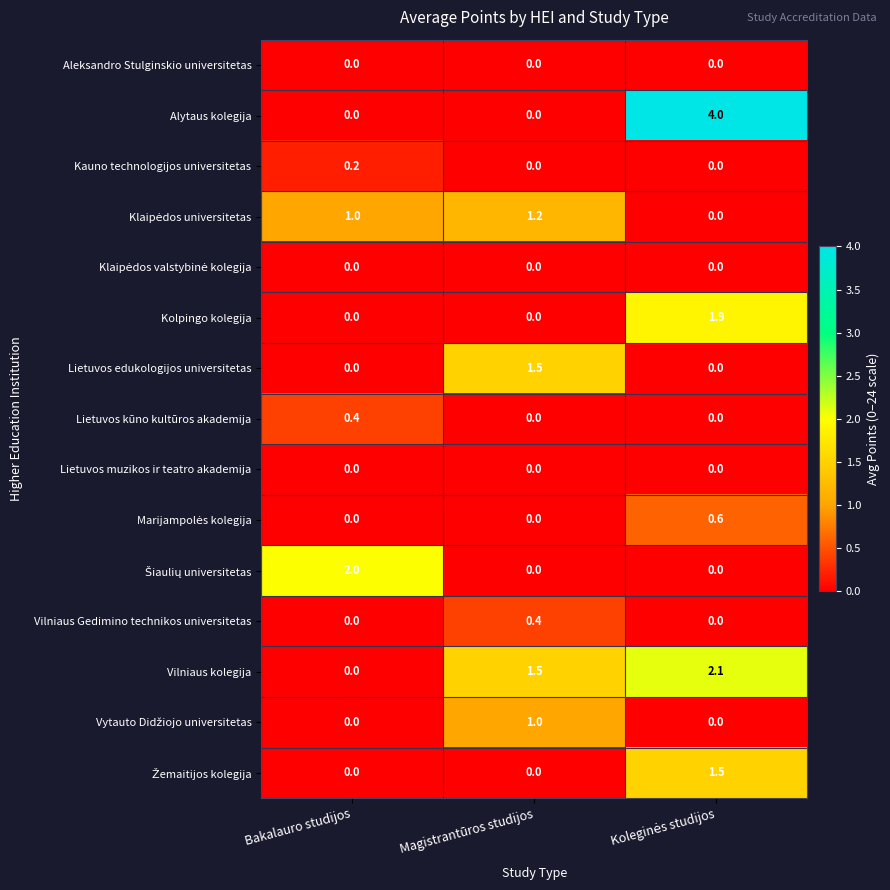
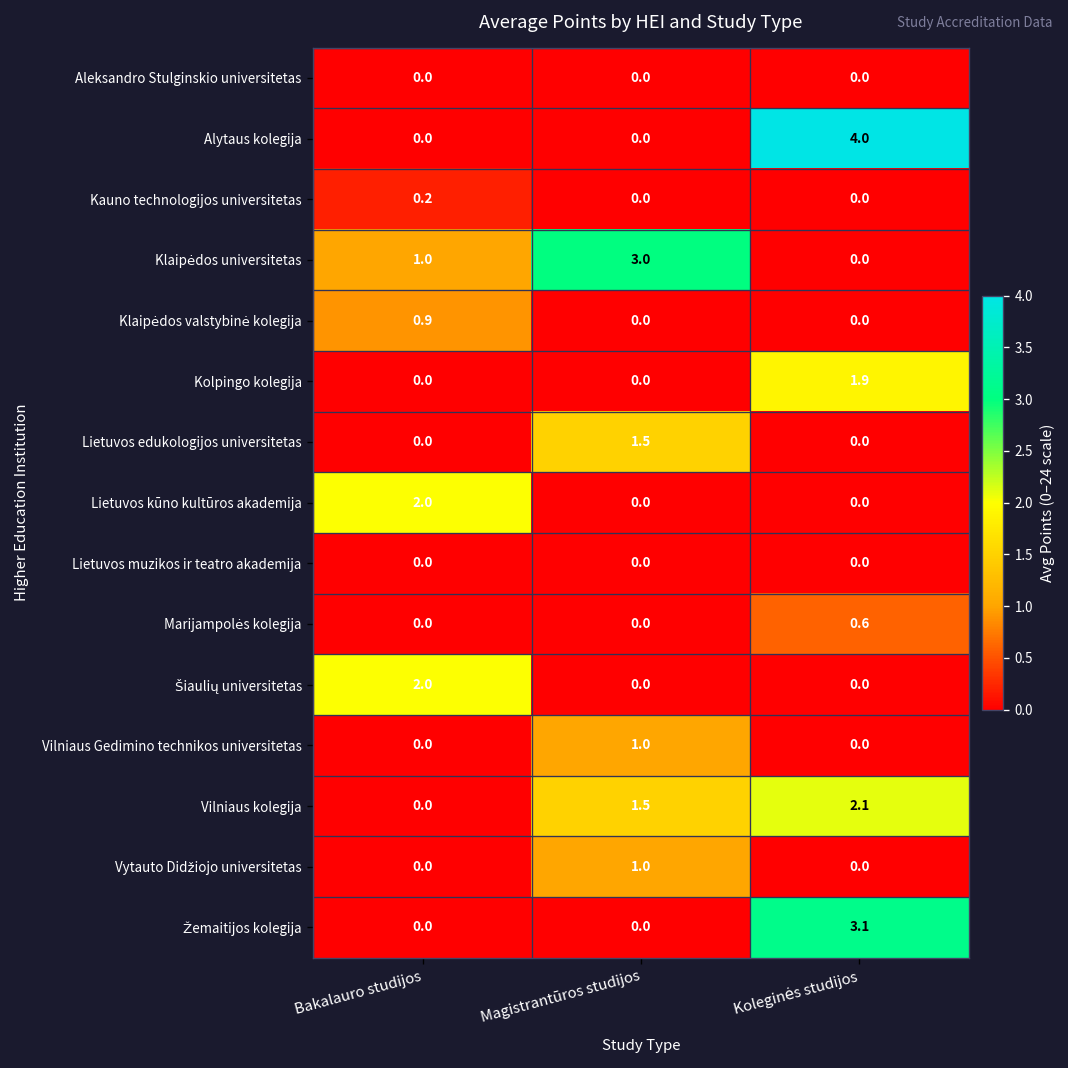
Klaipėdos universitetas, Magistrantūros studijos: 1.2 -> 3.0
Klaipėdos valstybinė kolegija, Bakalauro studijos: 0.0 -> 0.9
Lietuvos kūno kultūros akademija, Bakalauro studijos: 0.4 -> 2.0
Vilniaus Gedimino technikos universitetas, Magistrantūros studijos: 0.4 -> 1.0
Žemaitijos kolegija, Koleginės studijos: 1.5 -> 3.1
